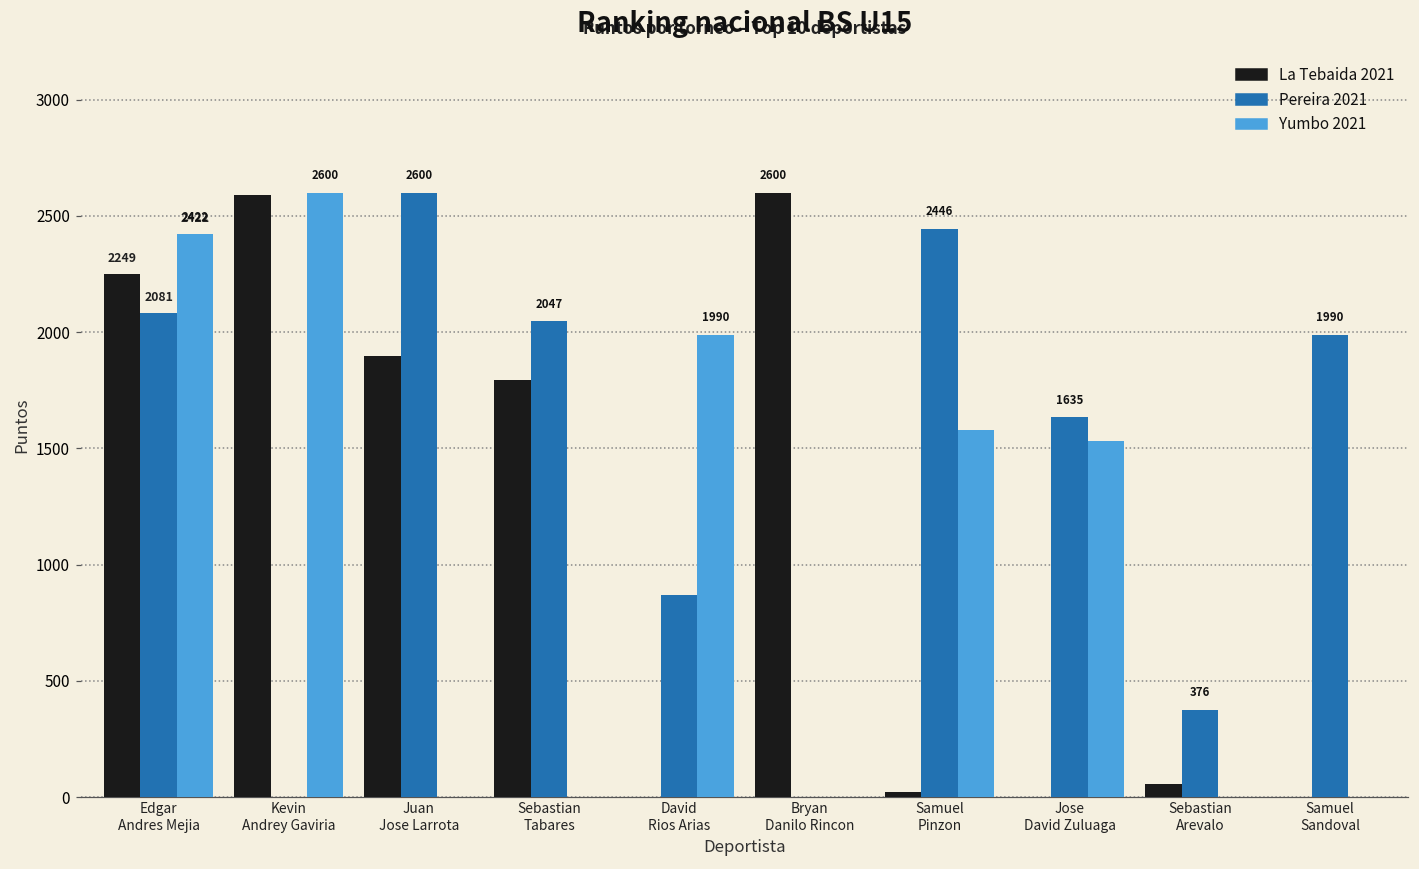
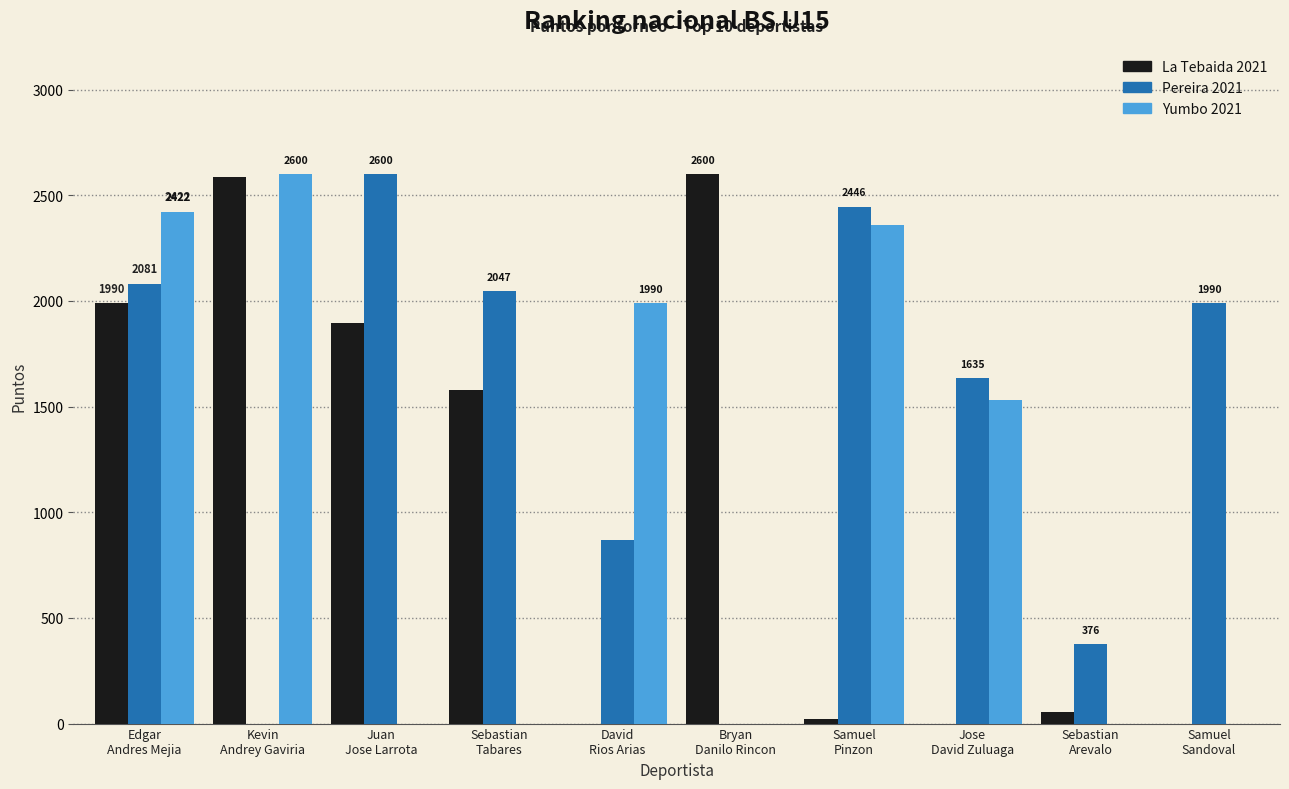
La Tebaida 2021, Edgar Andres Mejia: 2249 -> 1990
La Tebaida 2021, Sebastian Tabares: 1790 -> 1580
Yumbo 2021, Samuel Pinzon: 1580 -> 2360
